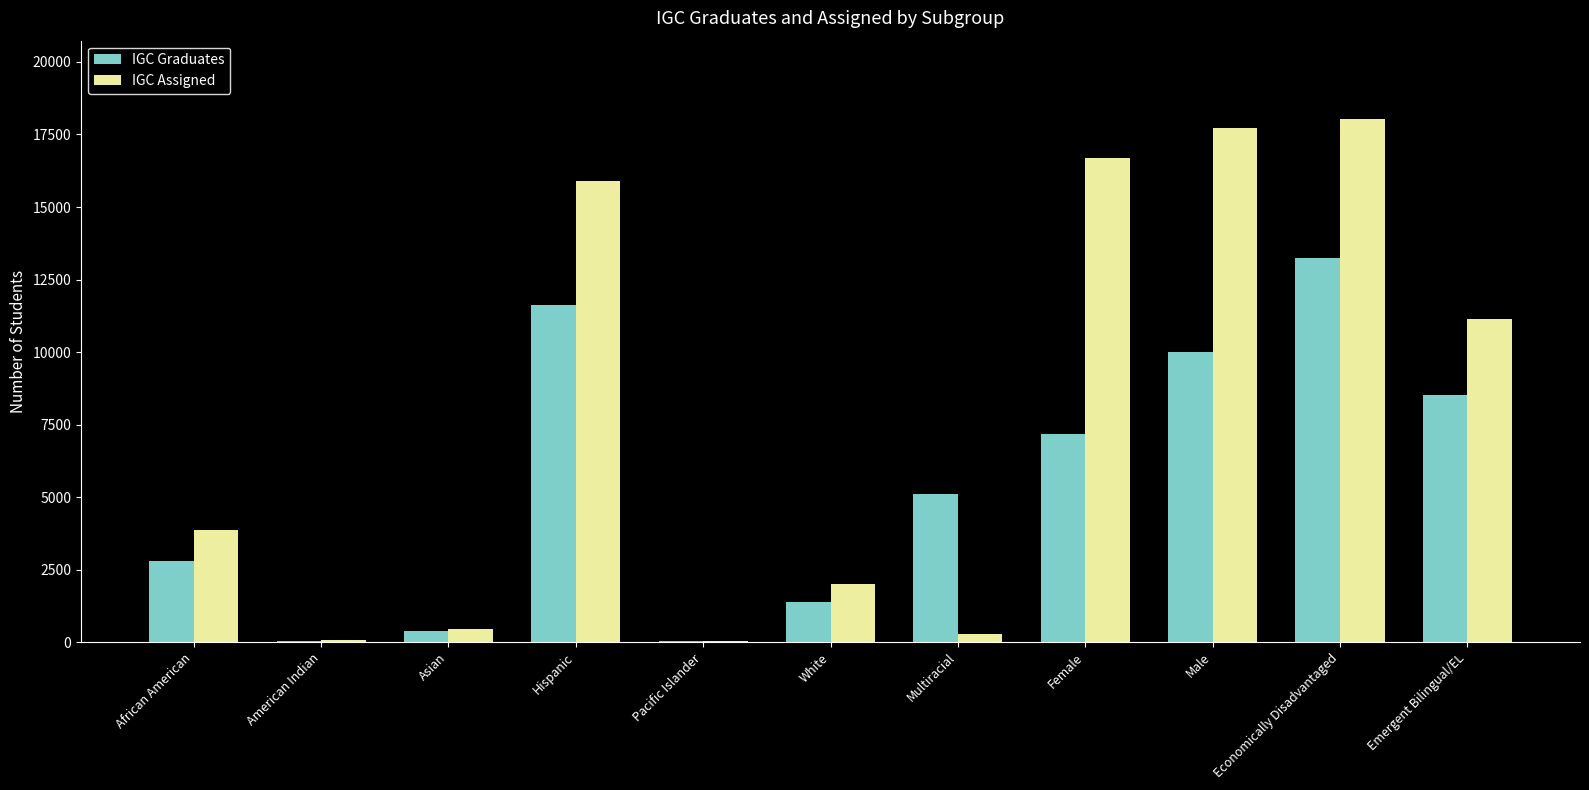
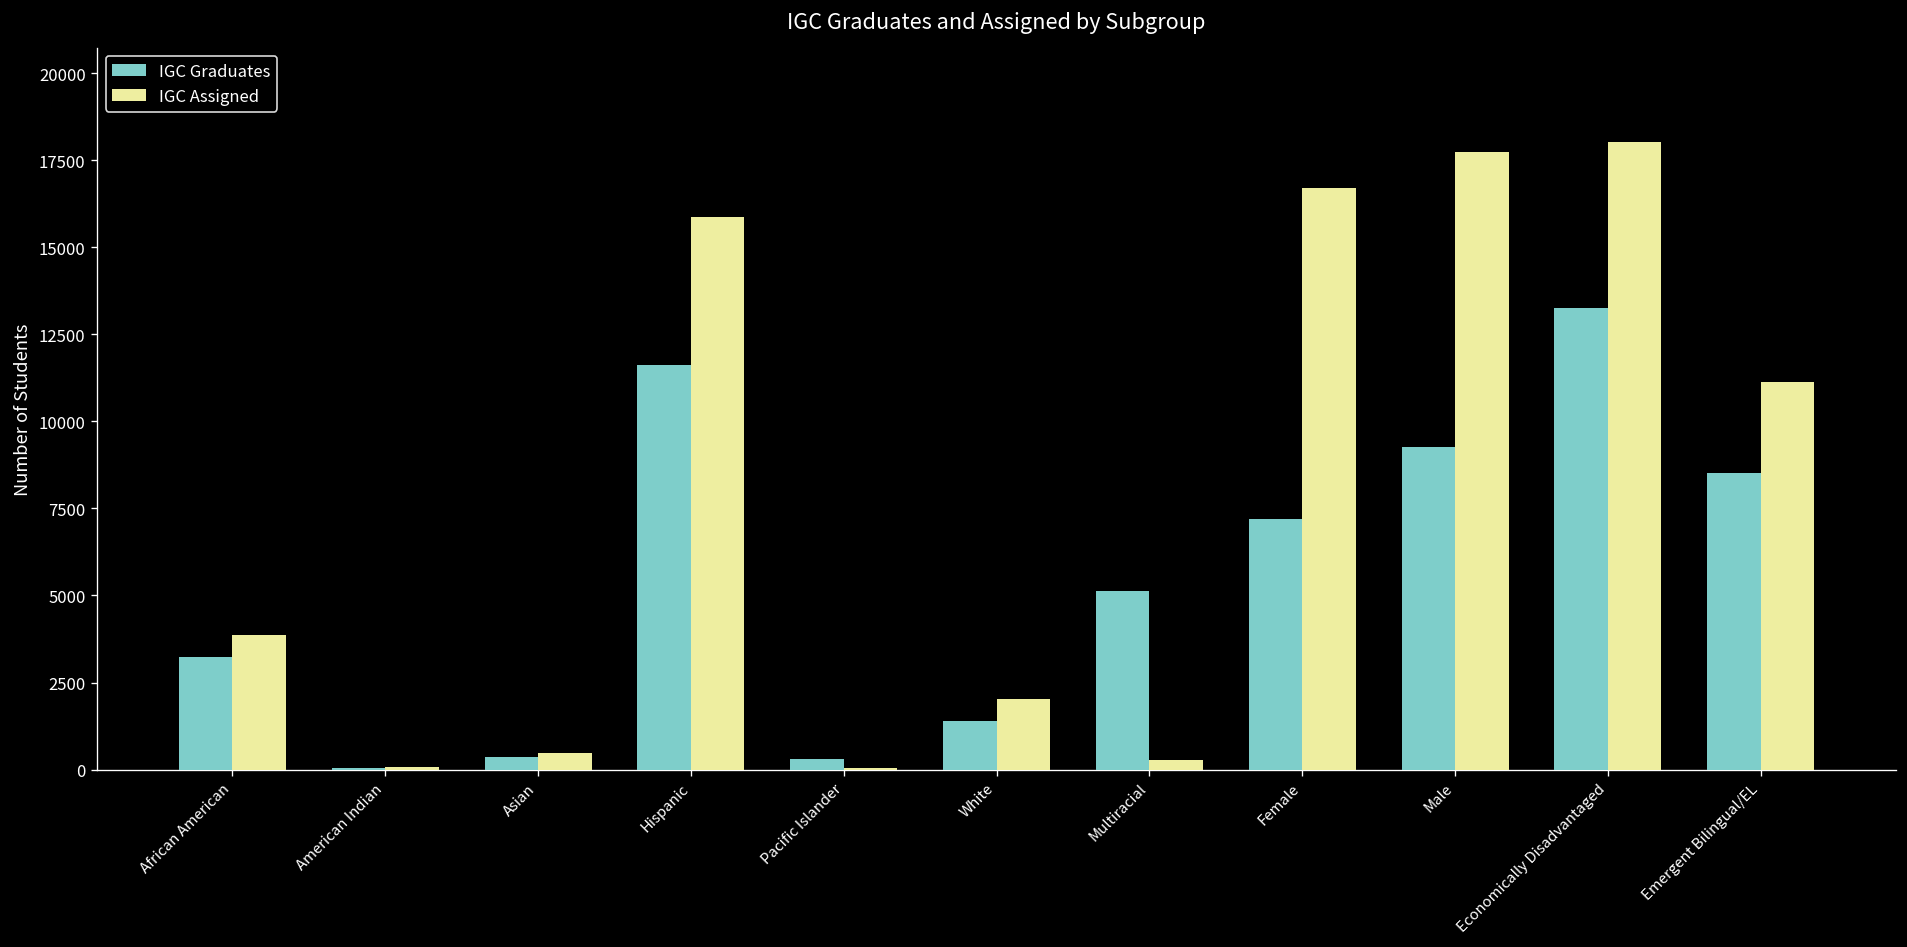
IGC Graduates, African American: 2800 -> 3200
IGC Graduates, Pacific Islander: 0 -> 300
IGC Graduates, Male: 10000 -> 9300
